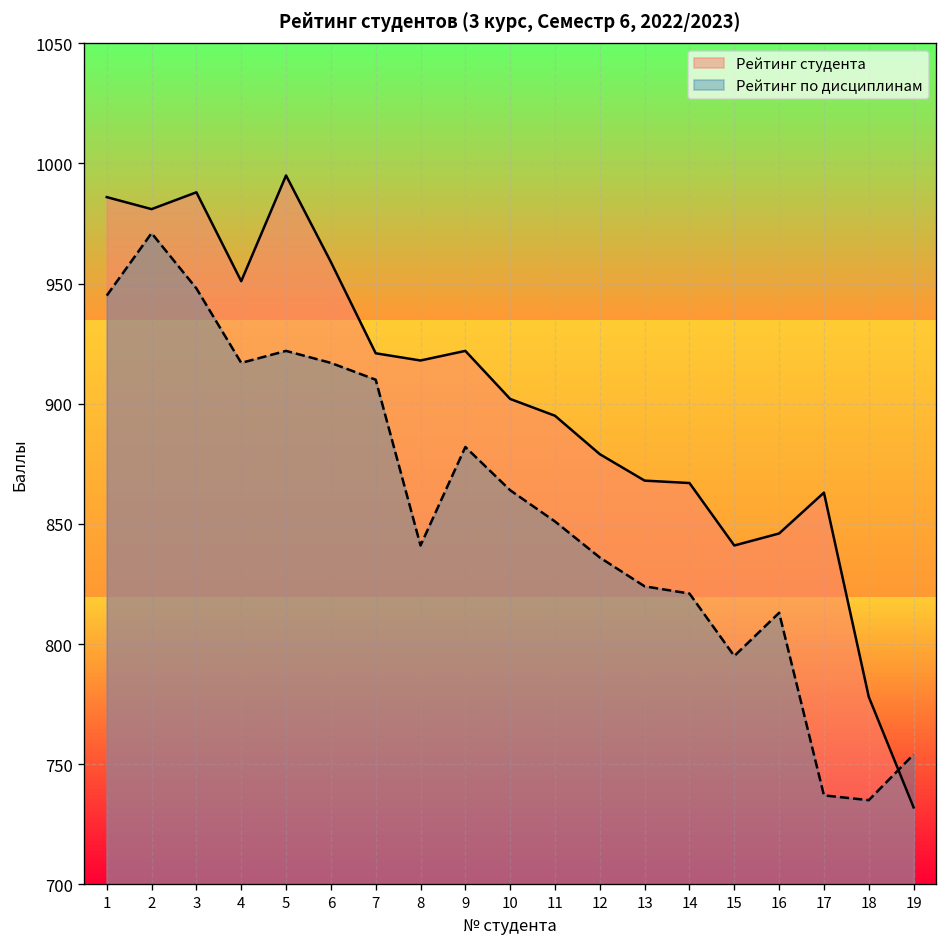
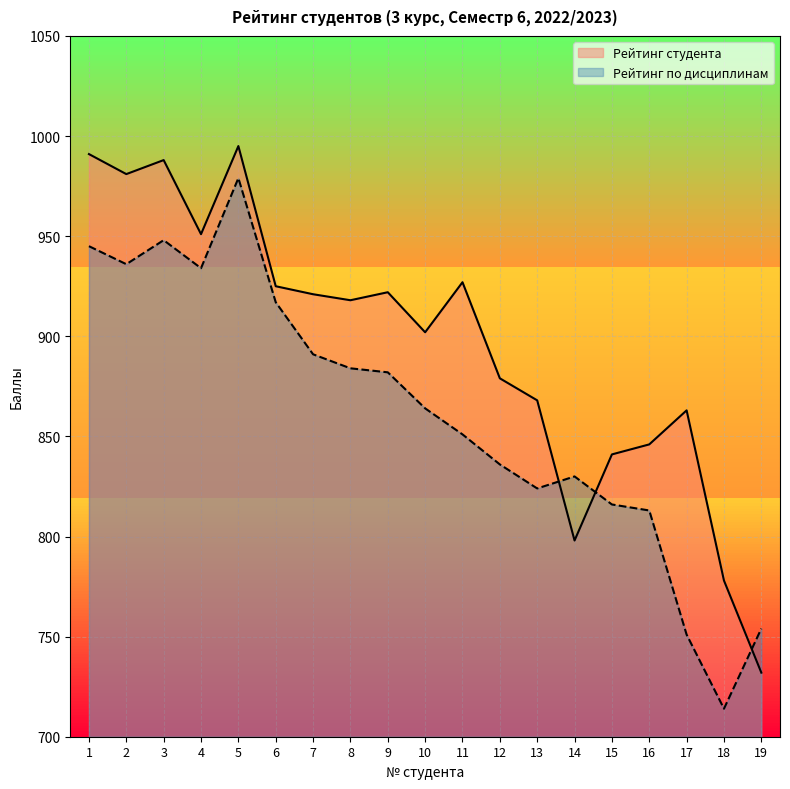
Рейтинг студента, 1: 986 -> 991
Рейтинг по дисциплинам, 2: 971 -> 936
Рейтинг по дисциплинам, 4: 917 -> 934
Рейтинг по дисциплинам, 5: 922 -> 979
Рейтинг студента, 6: 959 -> 925
Рейтинг по дисциплинам, 7: 910 -> 891
Рейтинг по дисциплинам, 8: 841 -> 884
Рейтинг студента, 11: 895 -> 927
Рейтинг студента, 14: 867 -> 798
Рейтинг по дисциплинам, 14: 821 -> 830
Рейтинг по дисциплинам, 15: 795 -> 816
Рейтинг по дисциплинам, 17: 737 -> 751
Рейтинг по дисциплинам, 18: 735 -> 714
